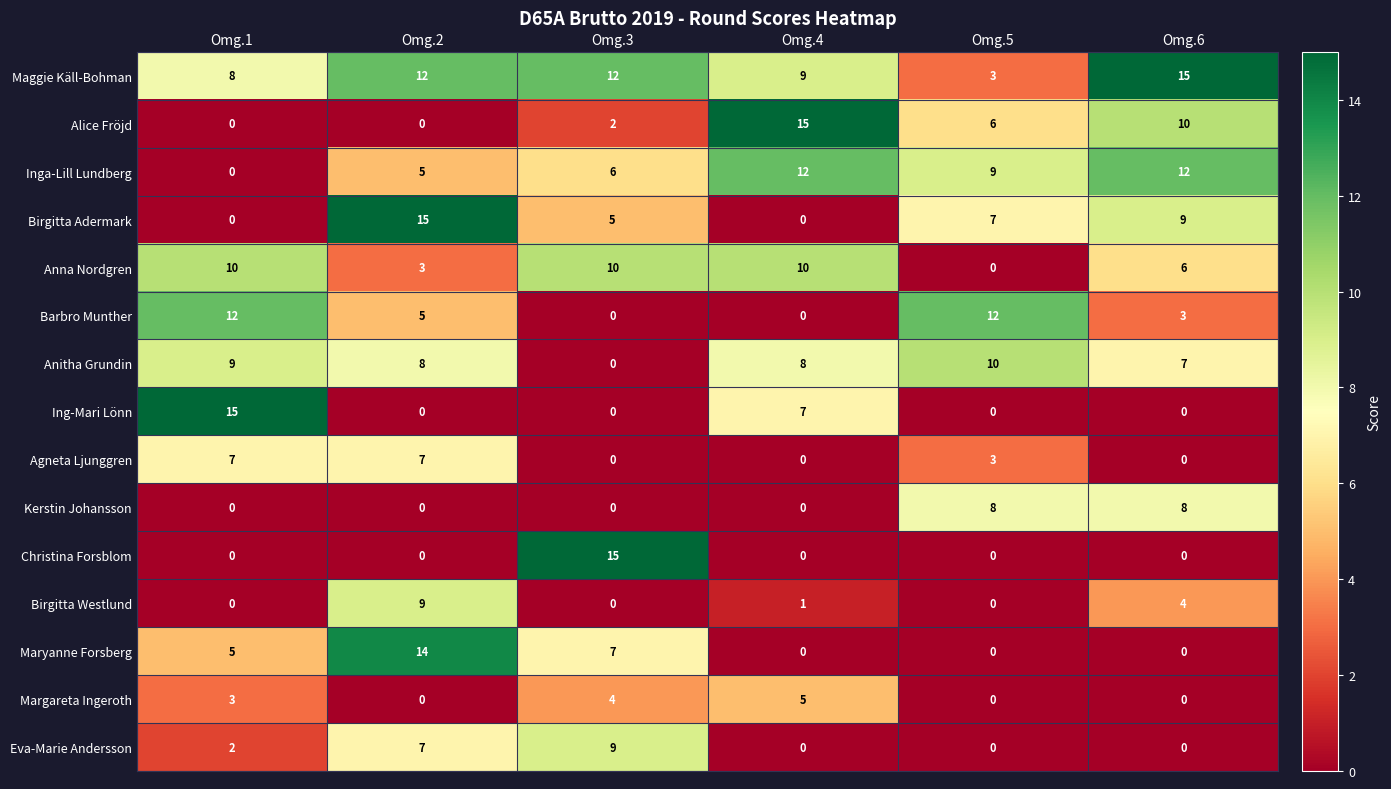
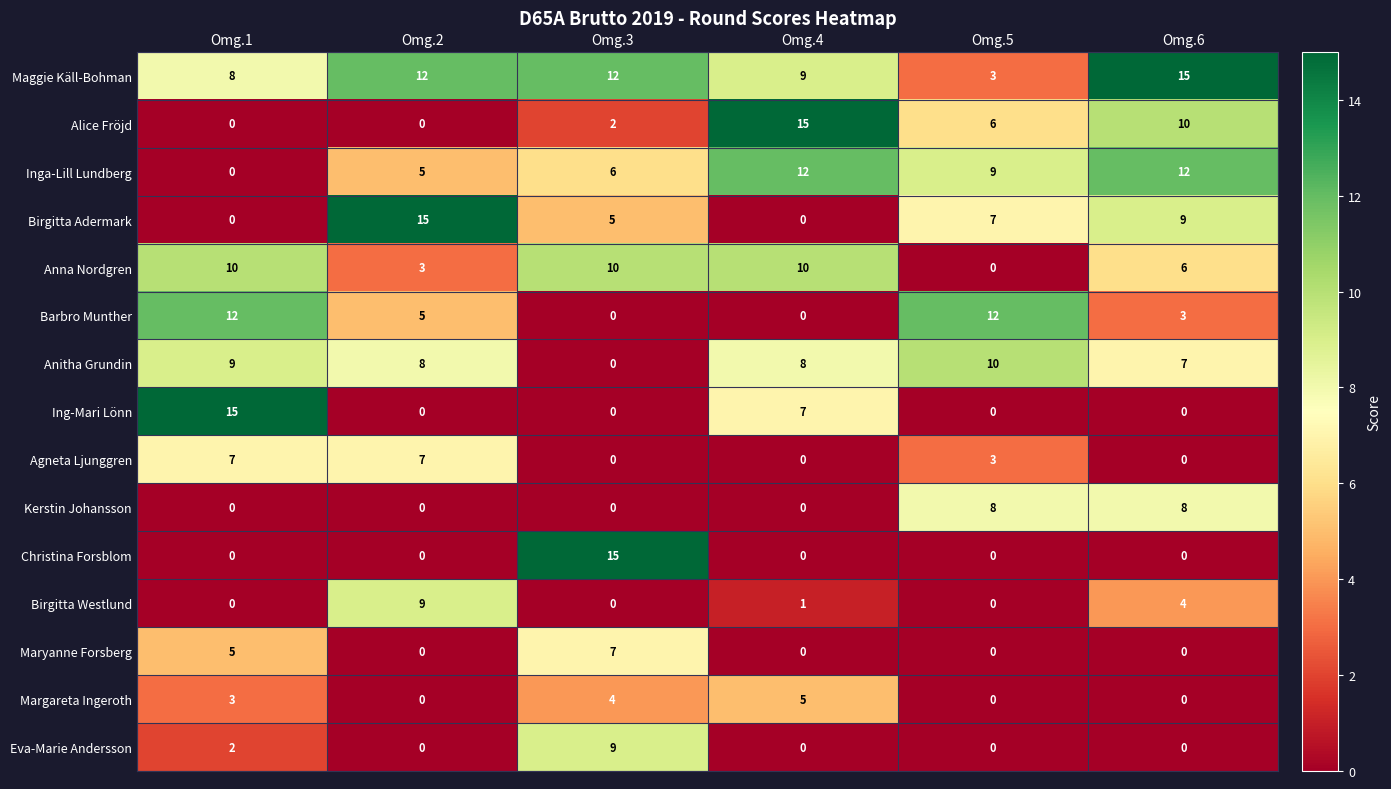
Maryanne Forsberg, Omg.2: 14 -> 0
Eva-Marie Andersson, Omg.2: 7 -> 0
